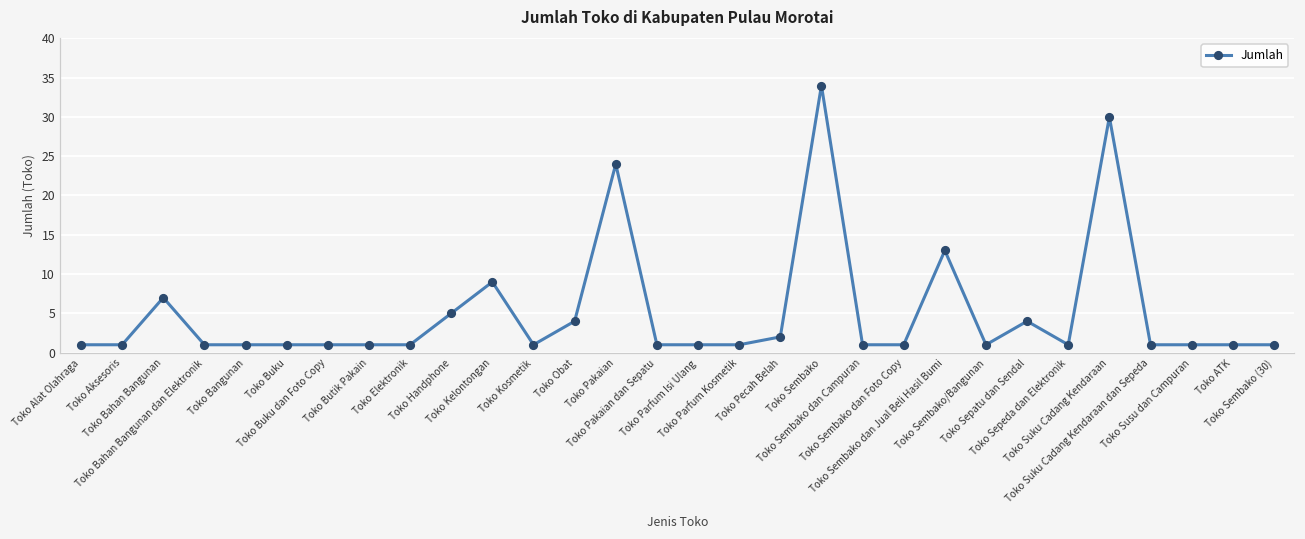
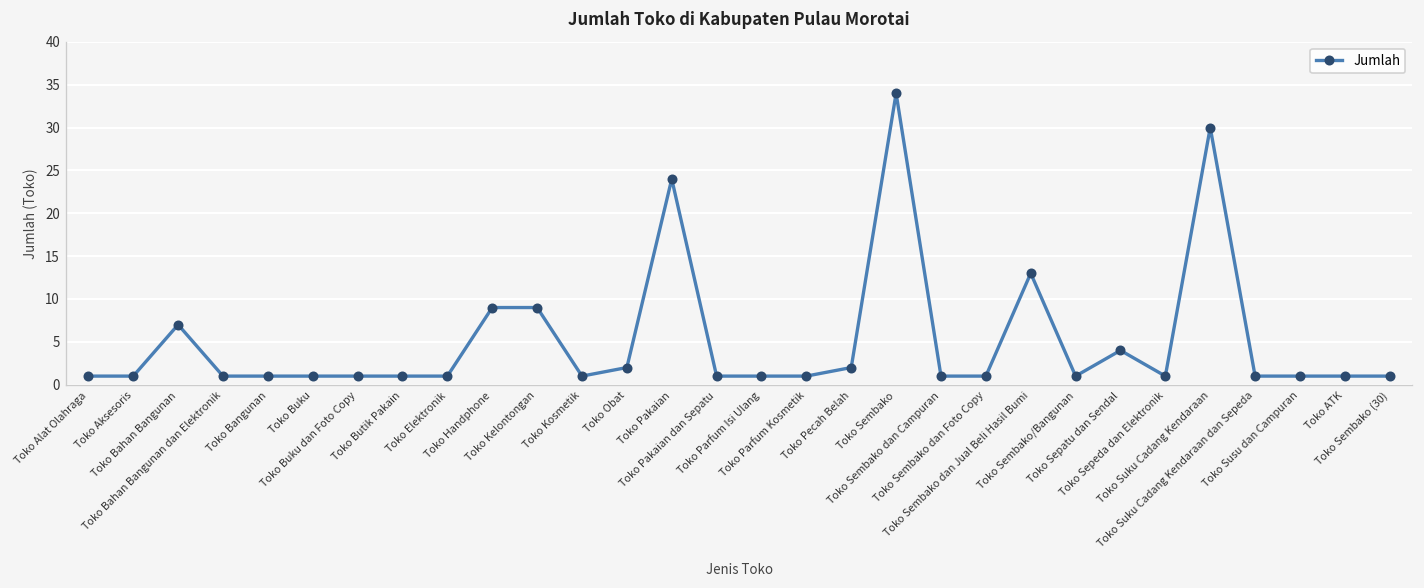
Toko Handphone: 5 -> 9
Toko Obat: 4 -> 2
